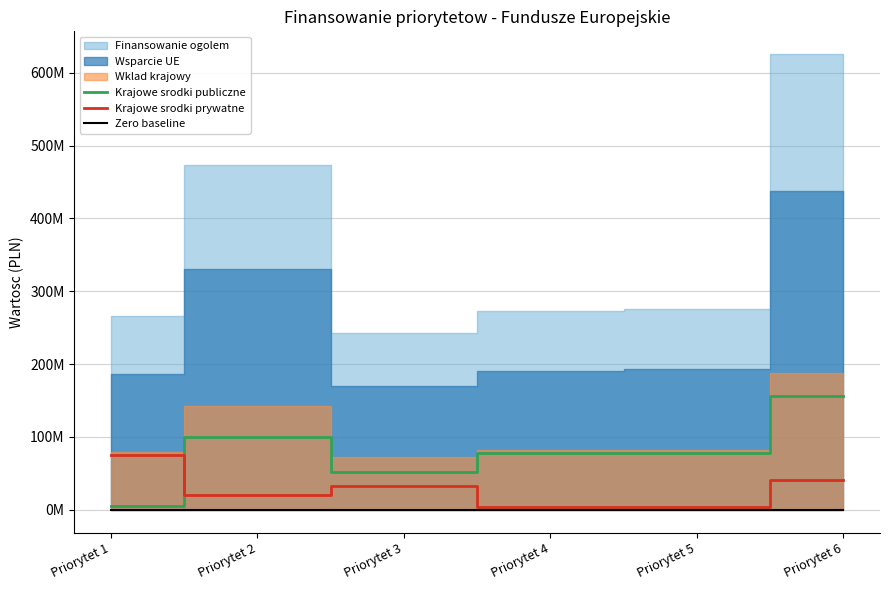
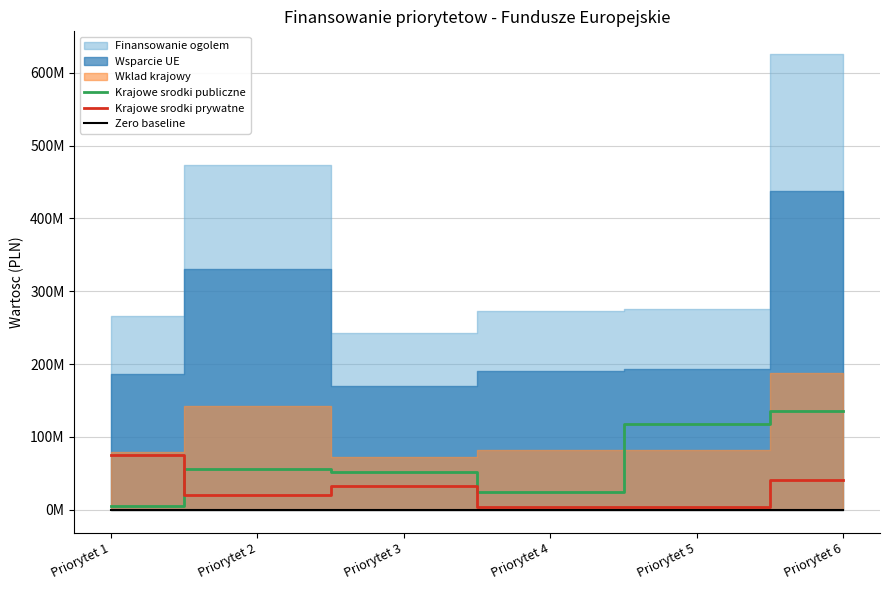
Krajowe srodki publiczne, Priorytet 2: 100000000 -> 60000000
Krajowe srodki publiczne, Priorytet 4: 80000000 -> 20000000
Krajowe srodki publiczne, Priorytet 5: 80000000 -> 120000000
Krajowe srodki publiczne, Priorytet 6: 160000000 -> 140000000
